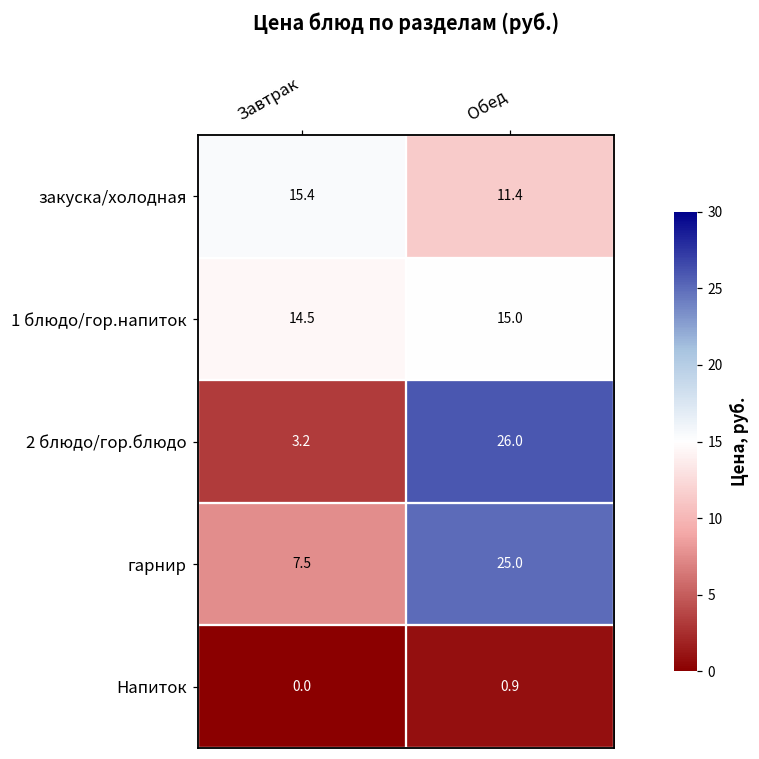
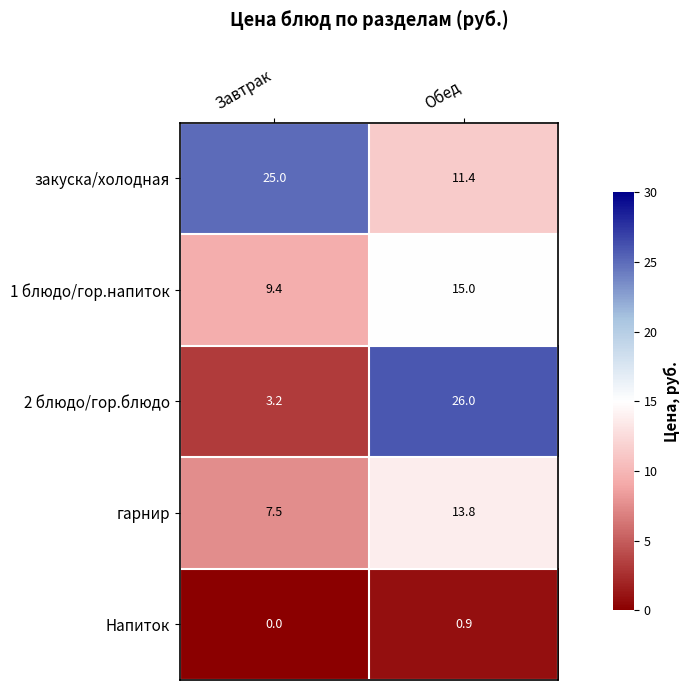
закуска/холодная, Завтрак: 15.4 -> 25.0
1 блюдо/гор.напиток, Завтрак: 14.5 -> 9.4
гарнир, Обед: 25.0 -> 13.8
